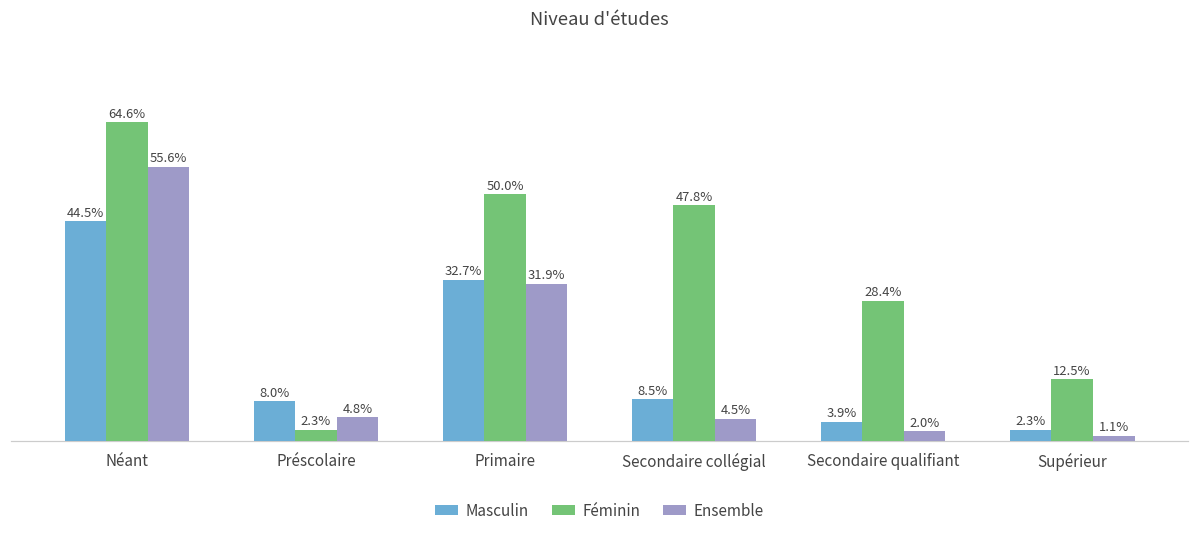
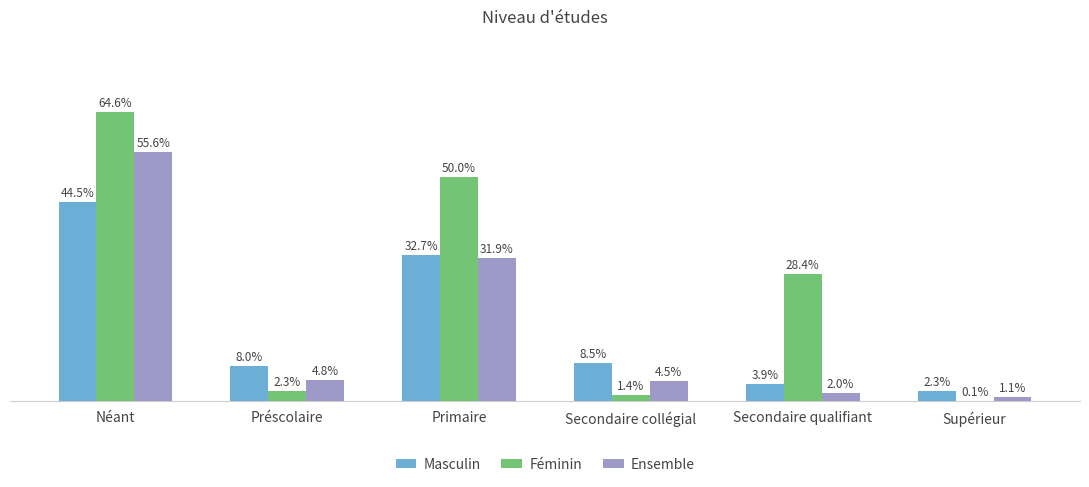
Féminin, Secondaire collégial: 47.8% -> 1.4%
Féminin, Supérieur: 12.5% -> 0.1%
